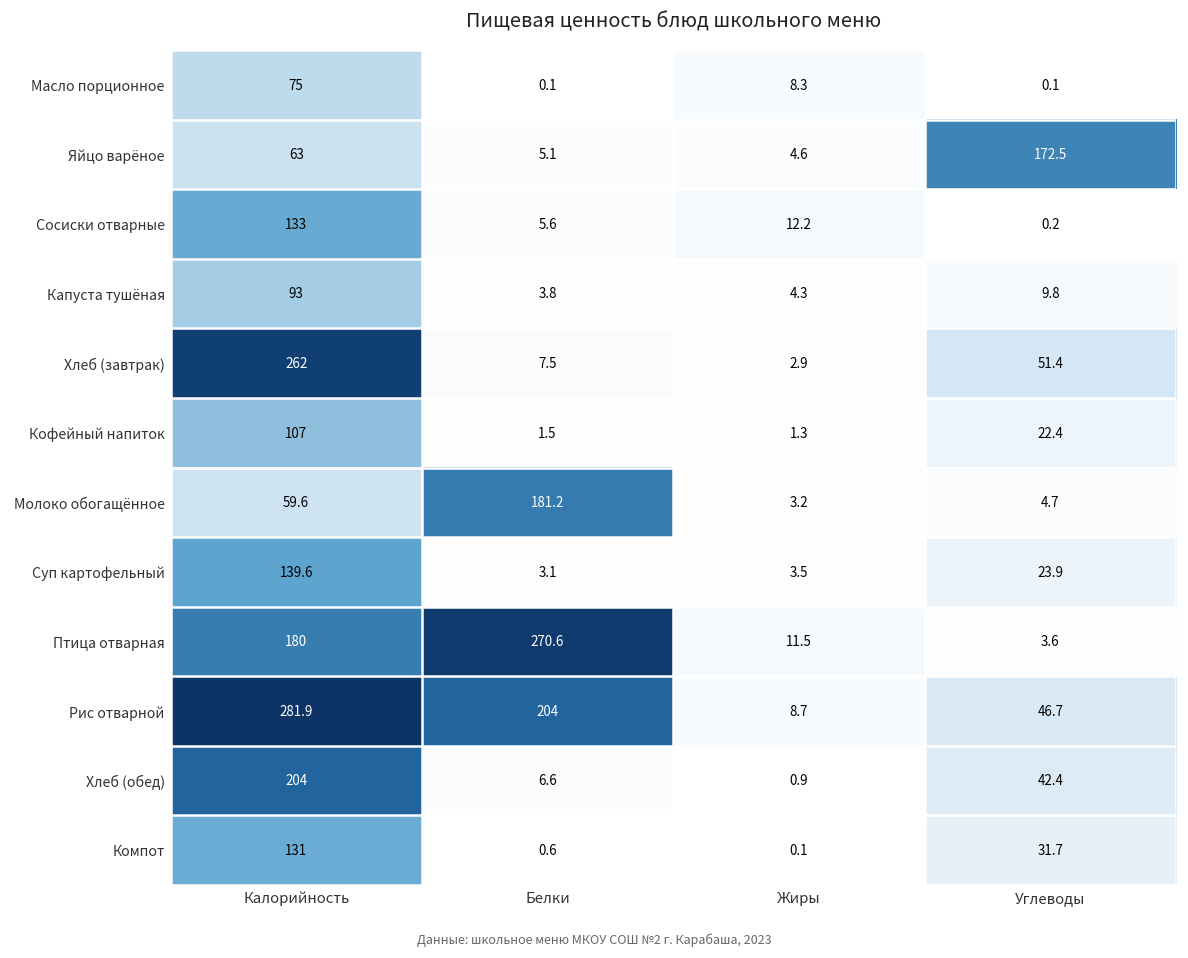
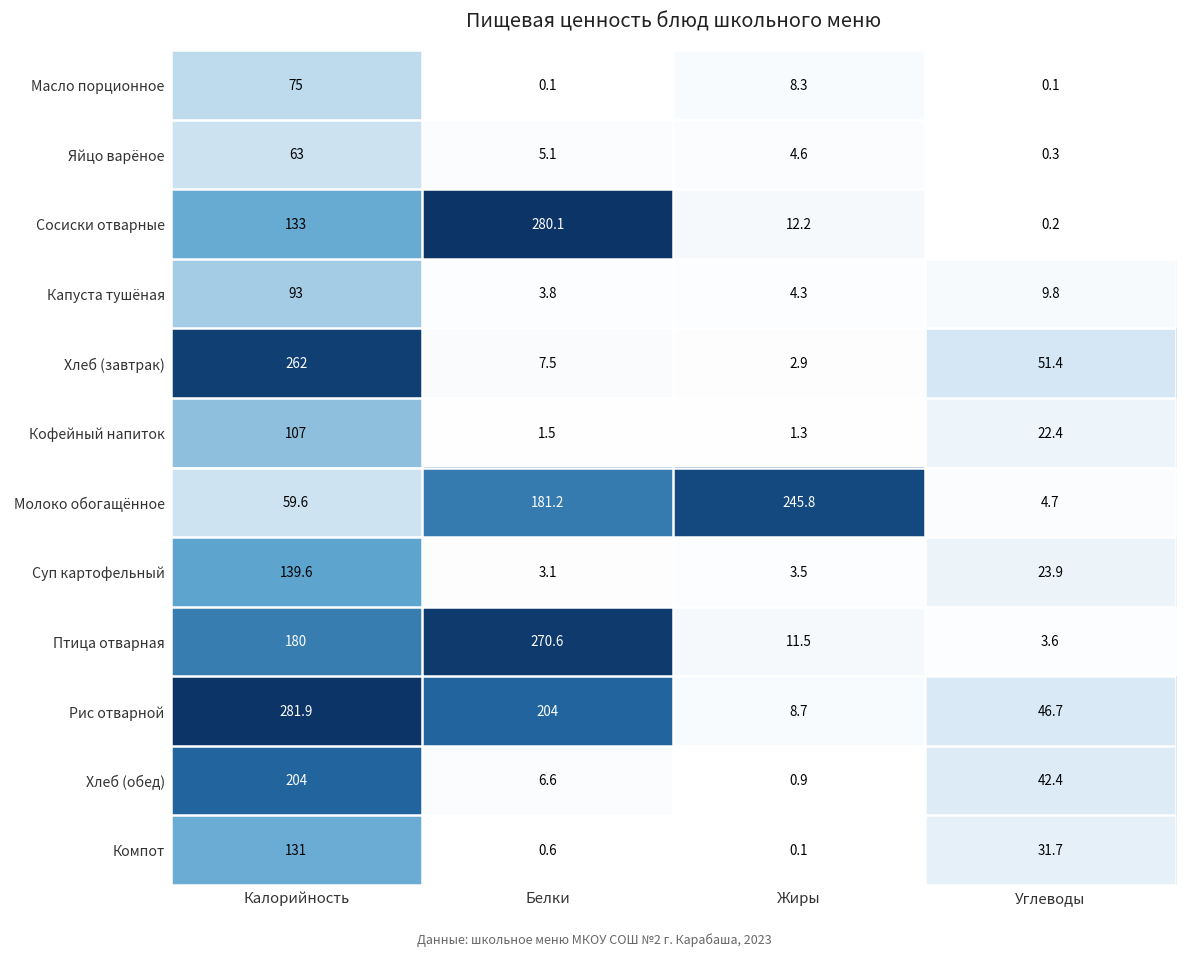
Яйцо варёное, Углеводы: 172.5 -> 0.3
Сосиски отварные, Белки: 5.6 -> 280.1
Молоко обогащённое, Жиры: 3.2 -> 245.8
